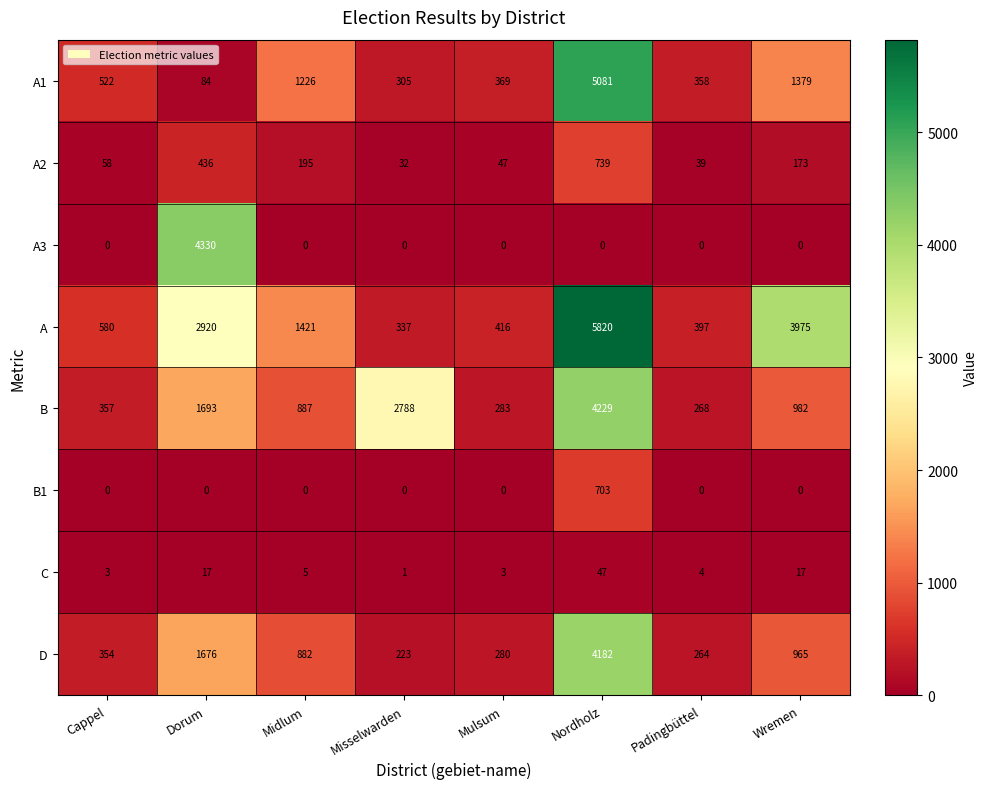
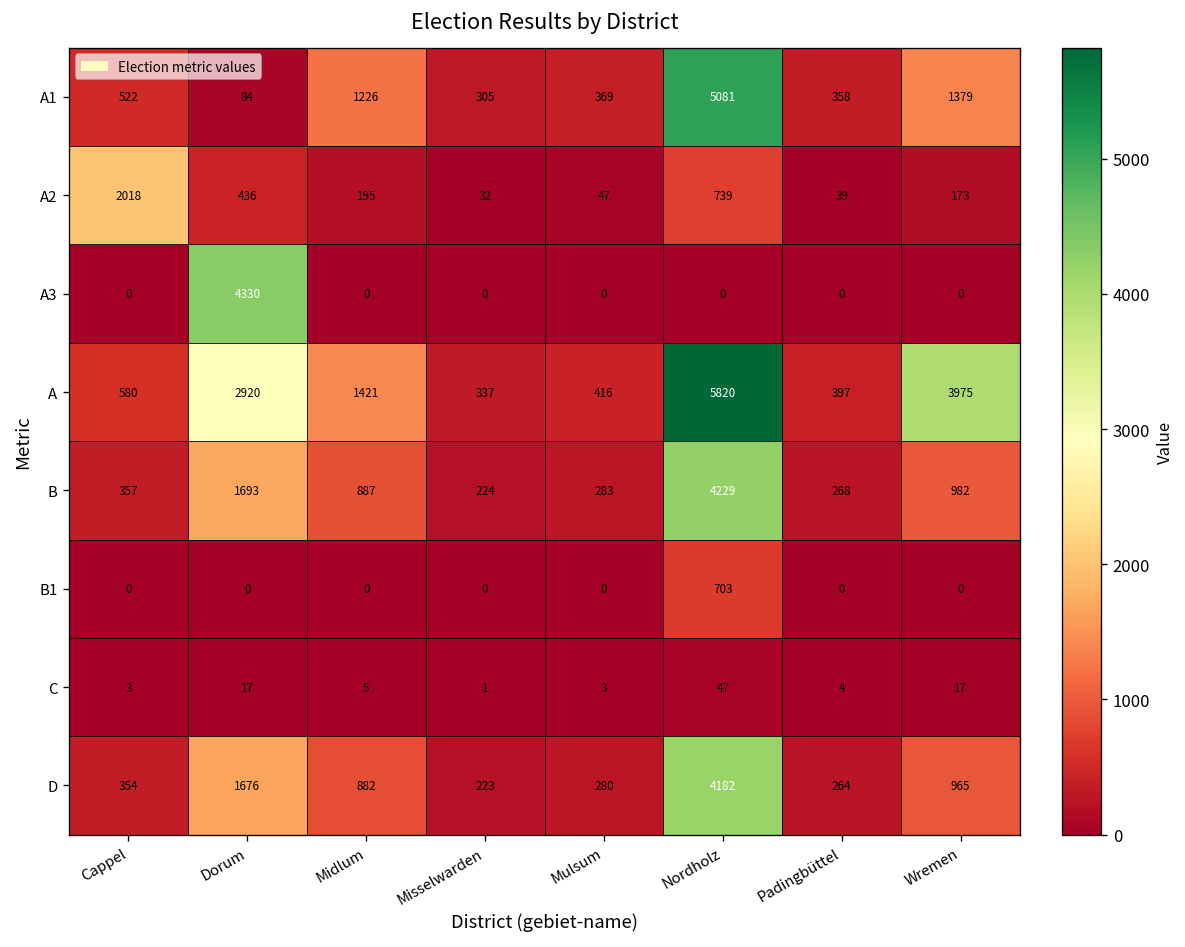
A2, Cappel: 58 -> 2018
B, Misselwarden: 2788 -> 224
